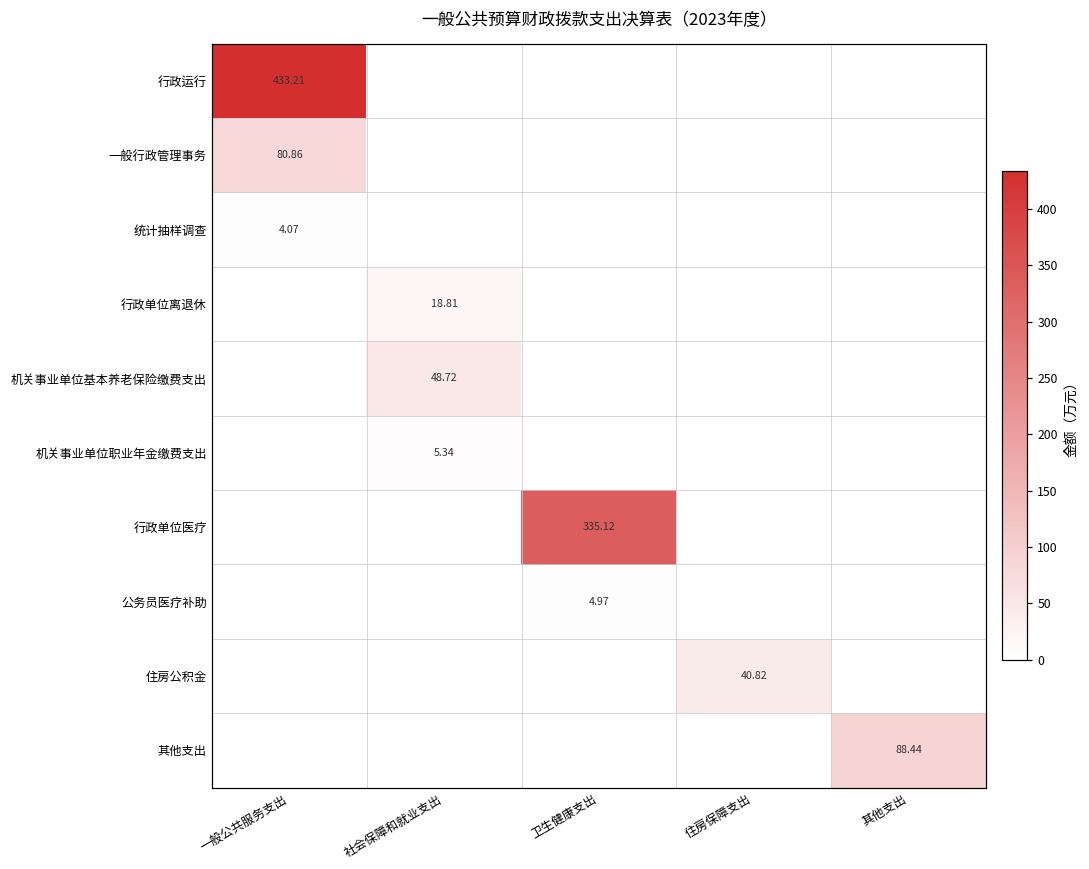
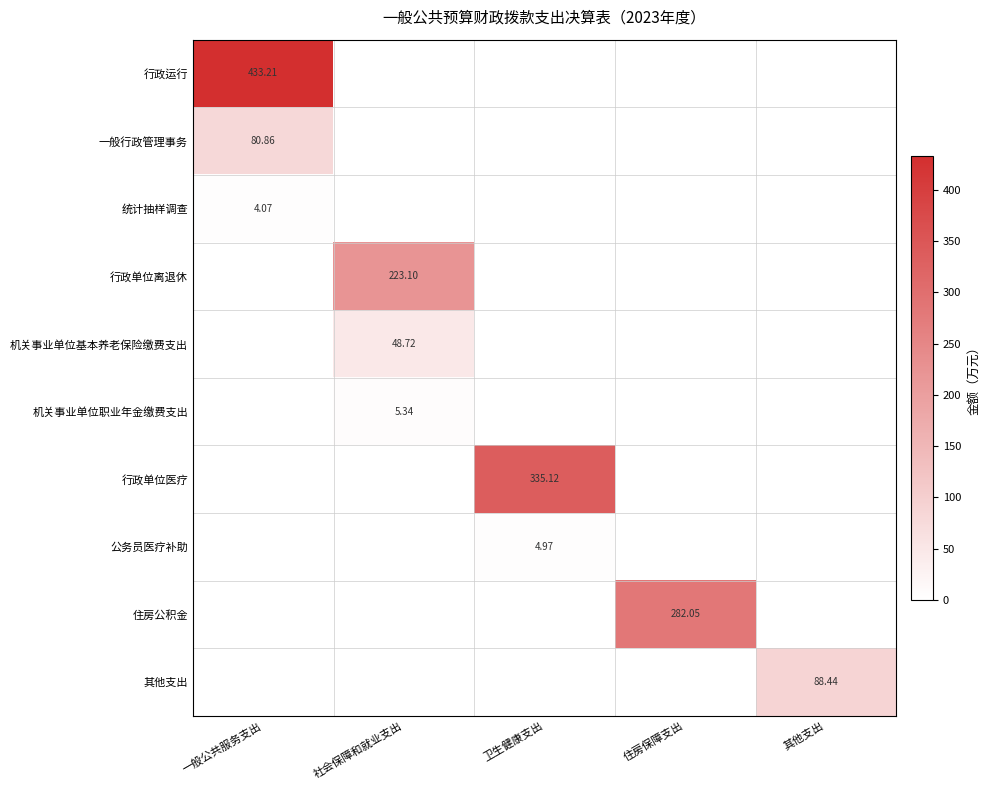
行政单位离退休, 社会保障和就业支出: 18.81 -> 223.10
住房公积金, 住房保障支出: 40.82 -> 282.05
